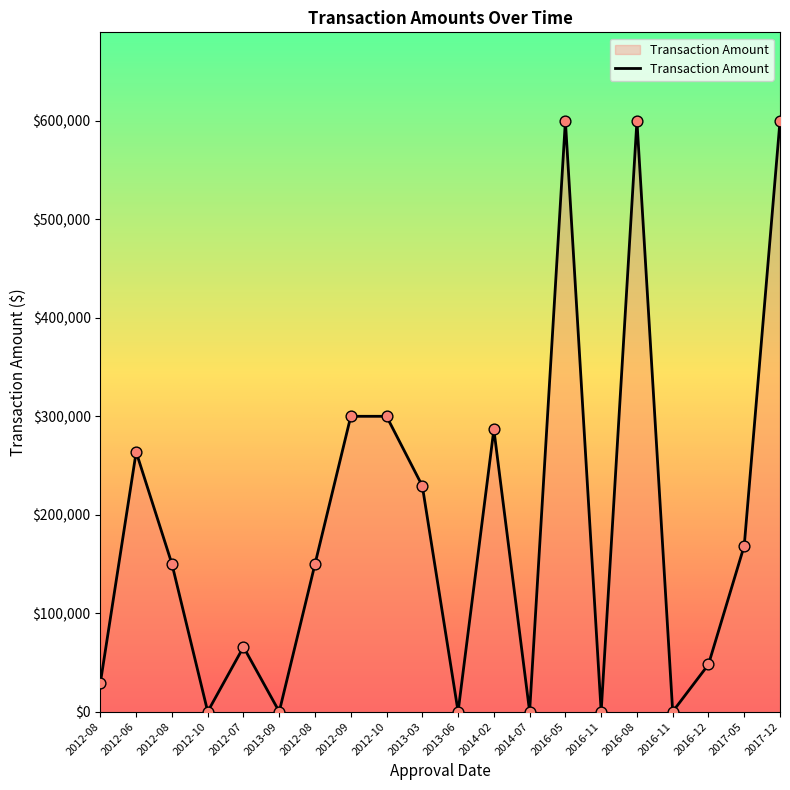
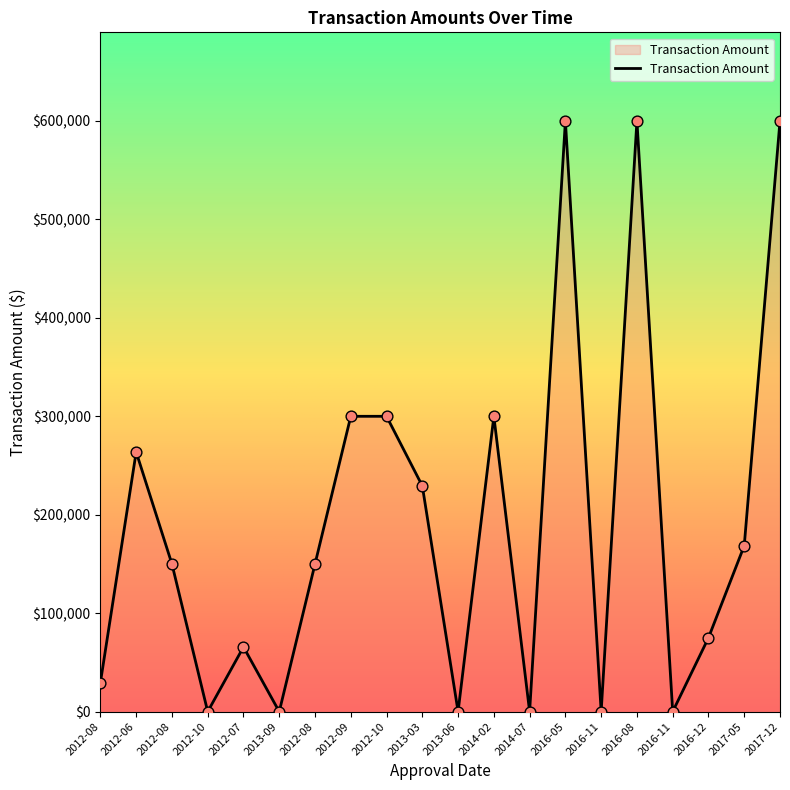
2014-02: $290,000 -> $300,000
2016-12: $50,000 -> $80,000
